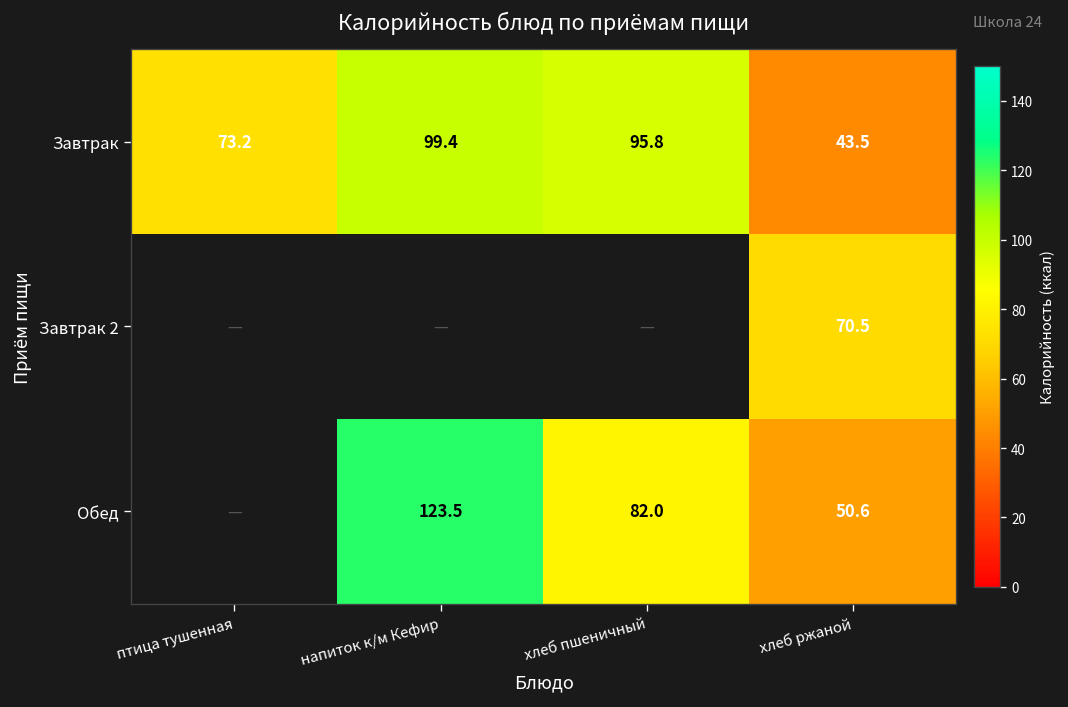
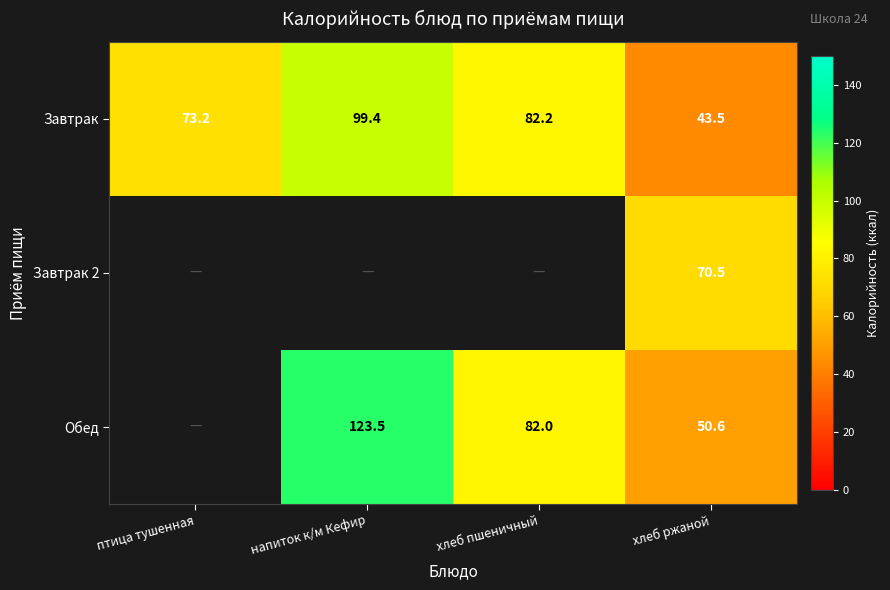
Завтрак, хлеб пшеничный: 95.8 -> 82.2
